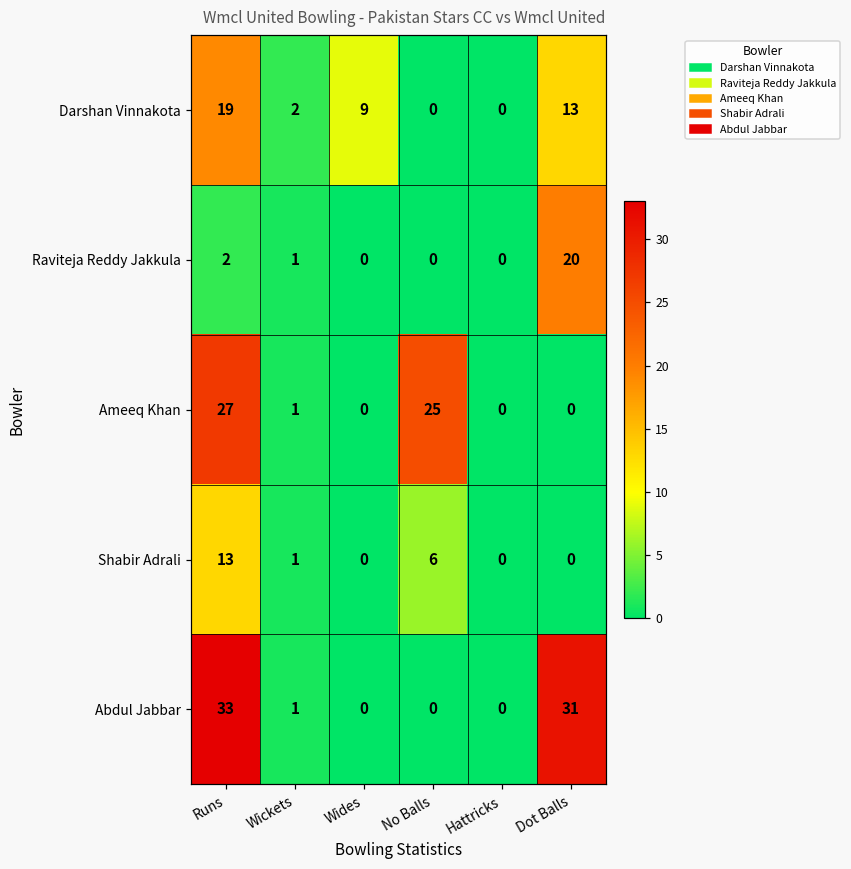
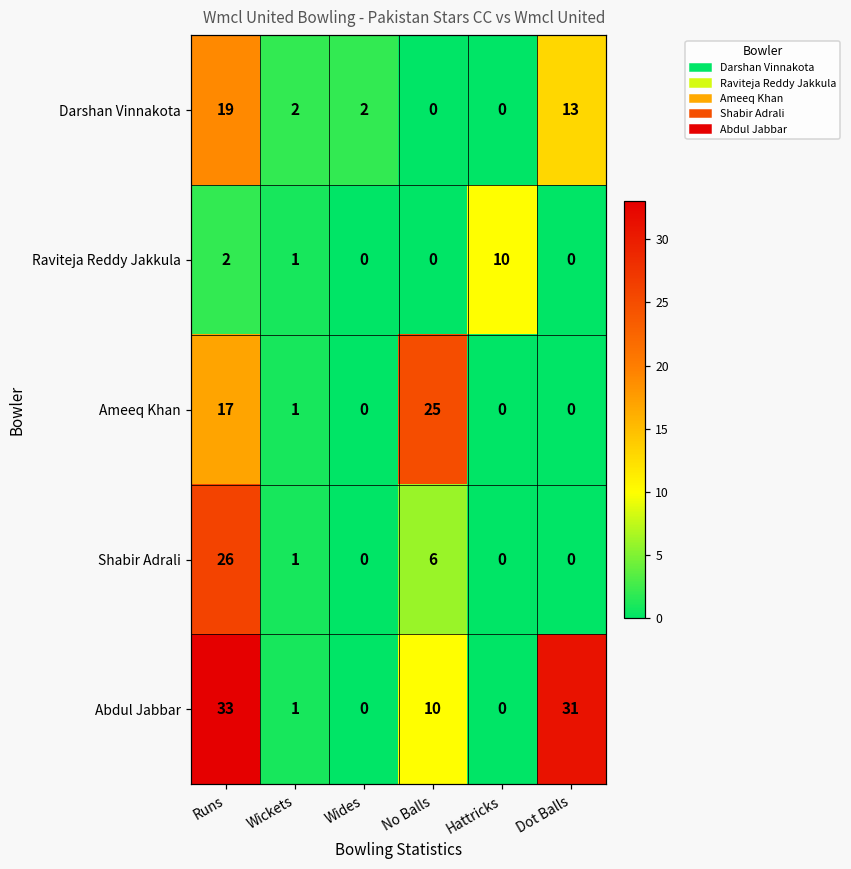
Darshan Vinnakota, Wides: 9 -> 2
Raviteja Reddy Jakkula, Hattricks: 0 -> 10
Raviteja Reddy Jakkula, Dot Balls: 20 -> 0
Ameeq Khan, Runs: 27 -> 17
Shabir Adrali, Runs: 13 -> 26
Abdul Jabbar, No Balls: 0 -> 10
